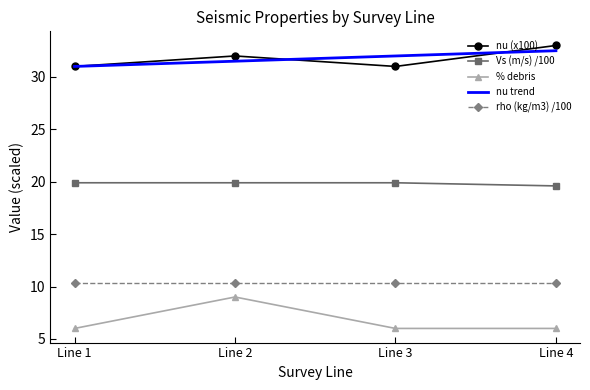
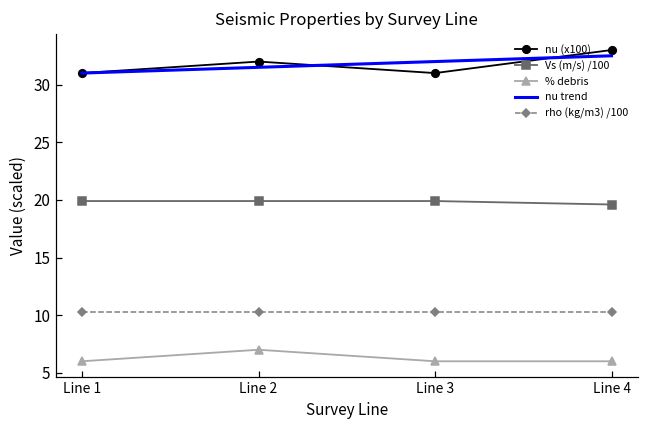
% debris, Line 2: 9 -> 7
